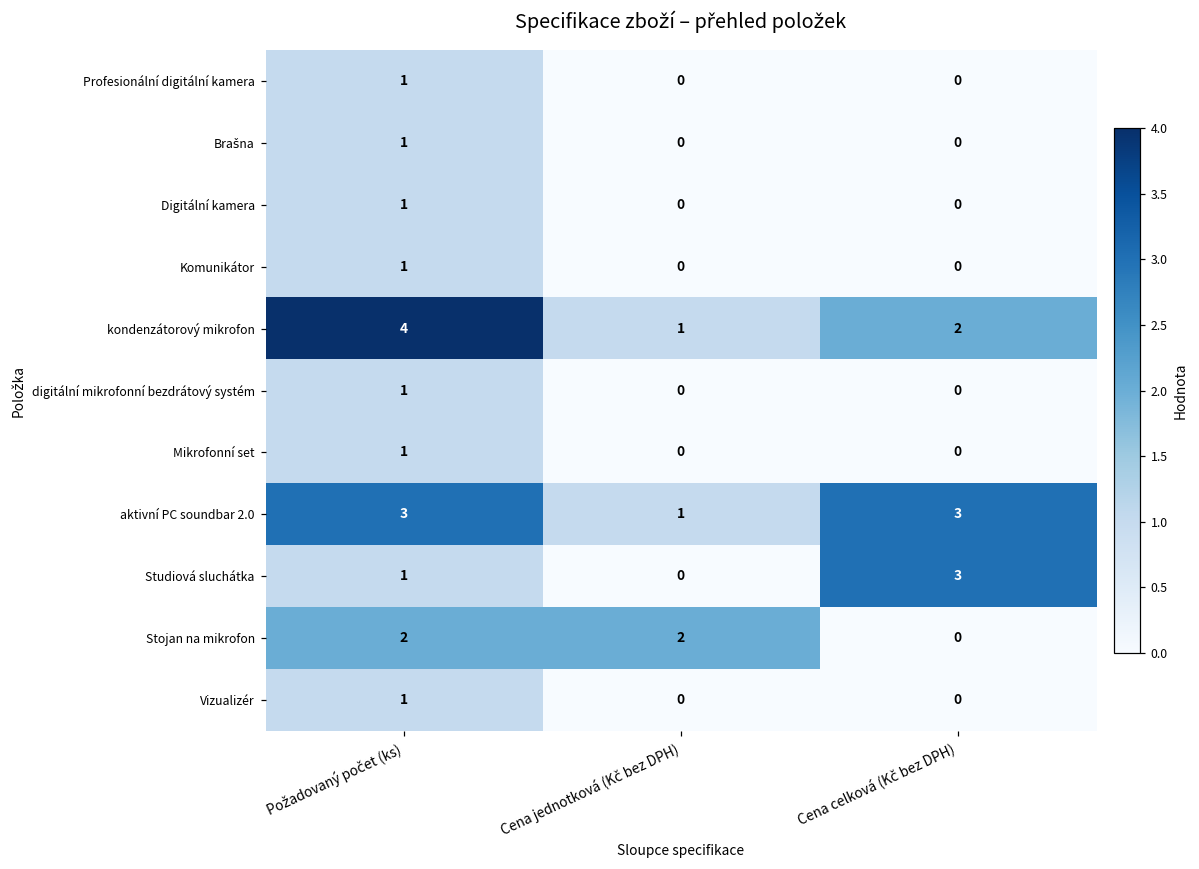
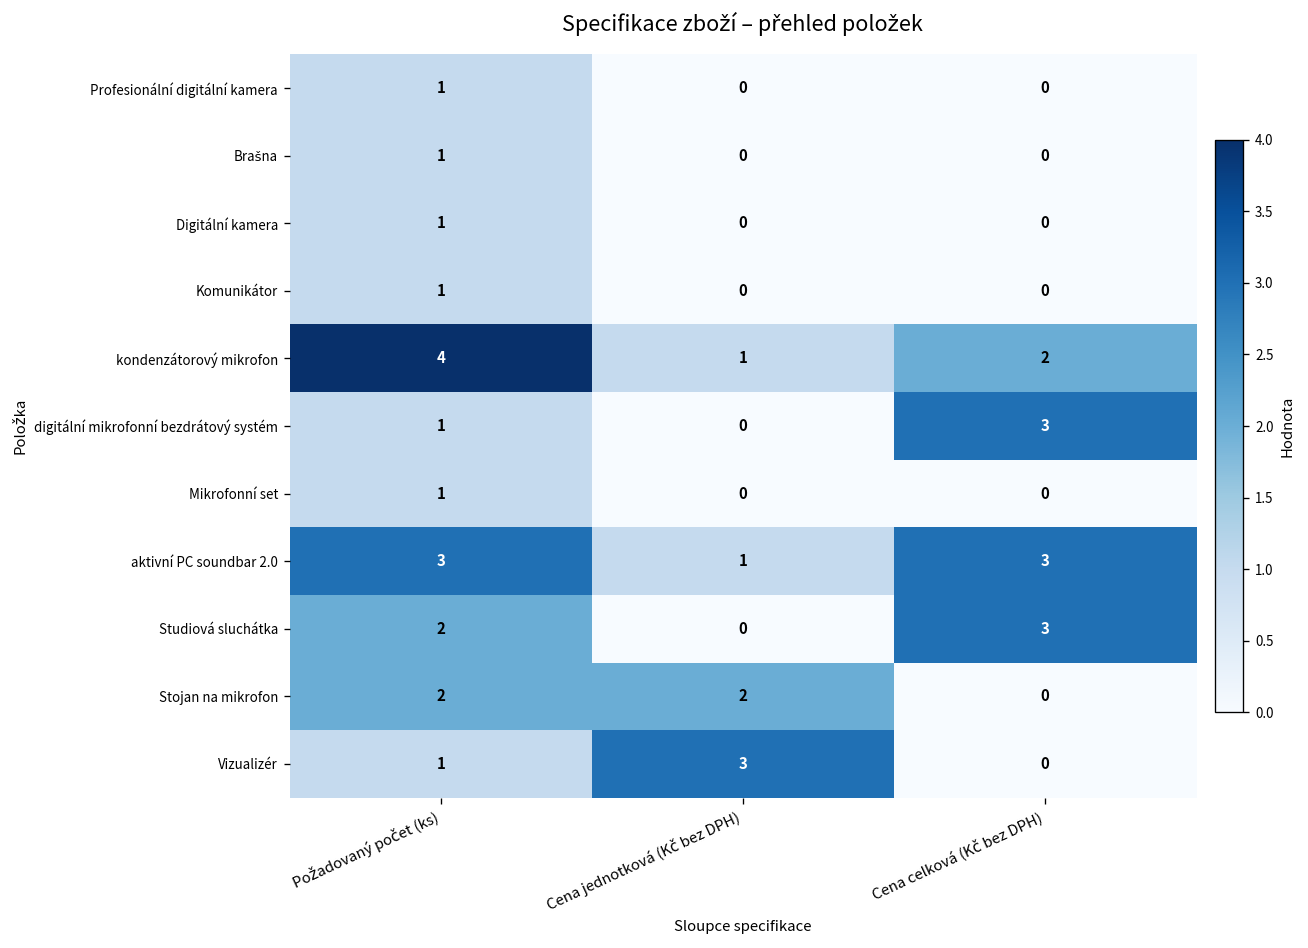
digitální mikrofonní bezdrátový systém, Cena celková (Kč bez DPH): 0 -> 3
Studiová sluchátka, Požadovaný počet (ks): 1 -> 2
Vizualizér, Cena jednotková (Kč bez DPH): 0 -> 3
